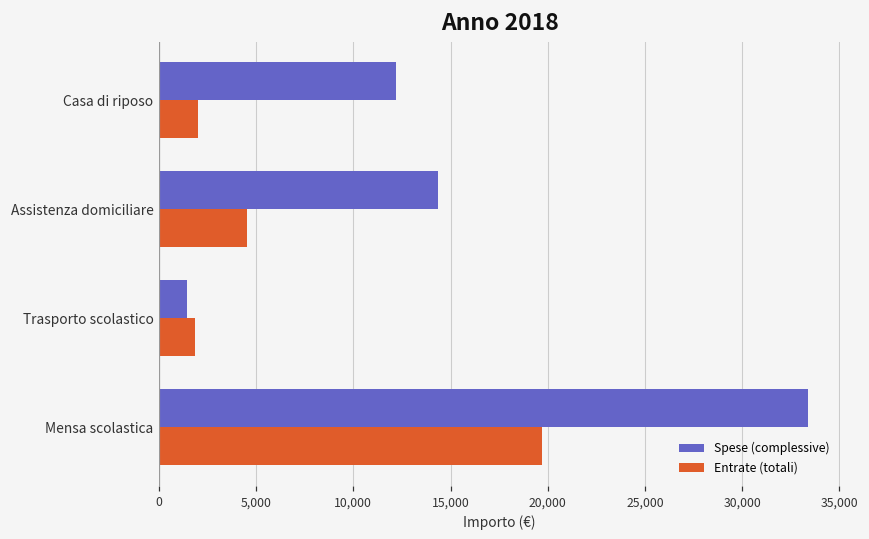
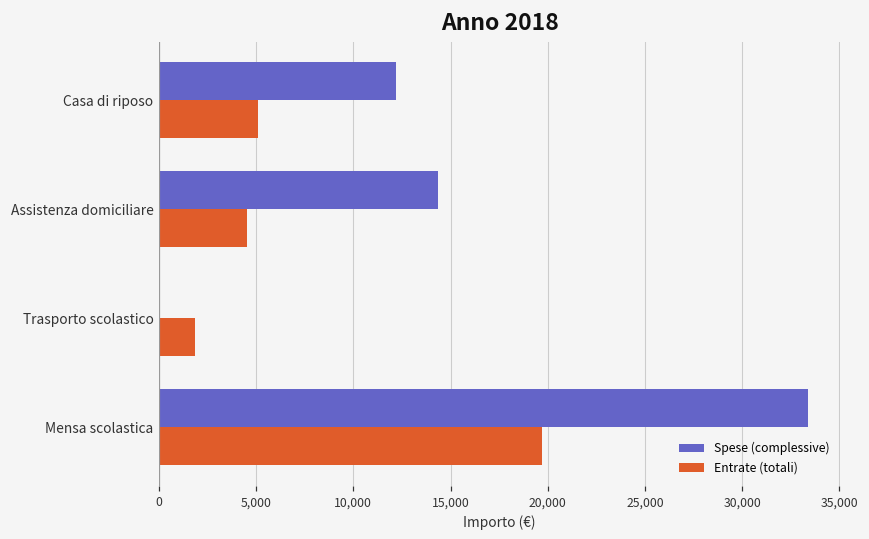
Entrate (totali), Casa di riposo: 2,000 -> 5,100
Spese (complessive), Trasporto scolastico: 1,500 -> 0
